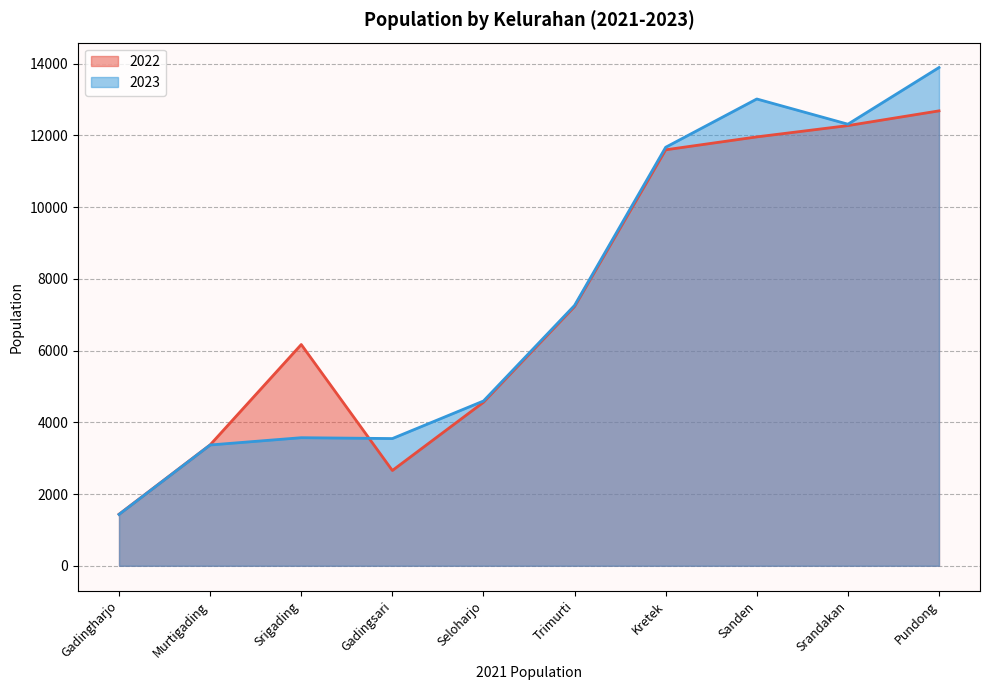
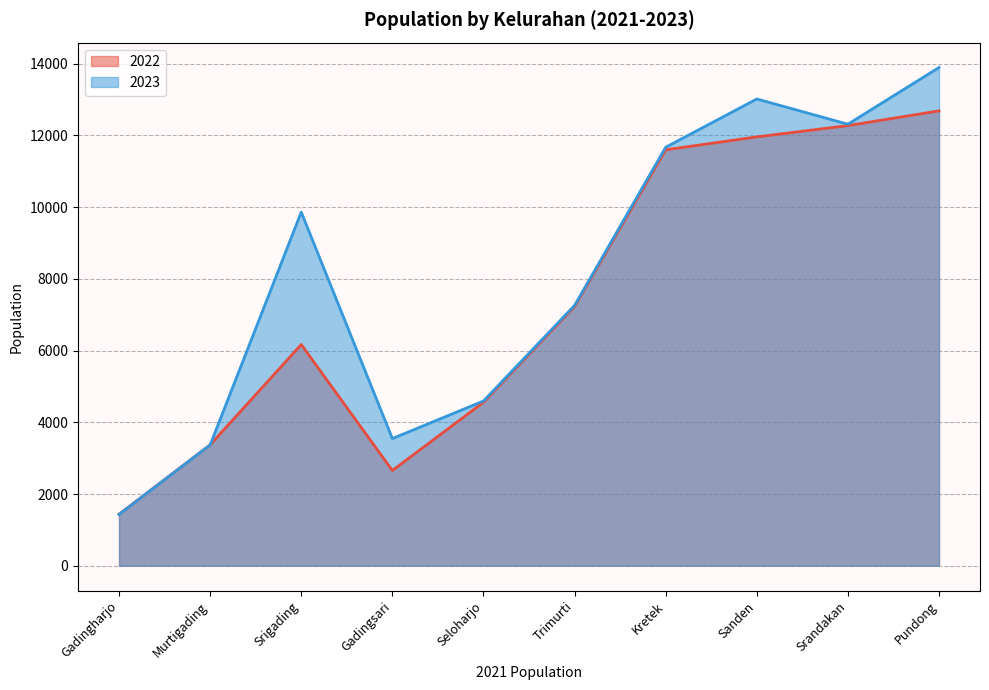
2023, Srigading: 3600 -> 9900
